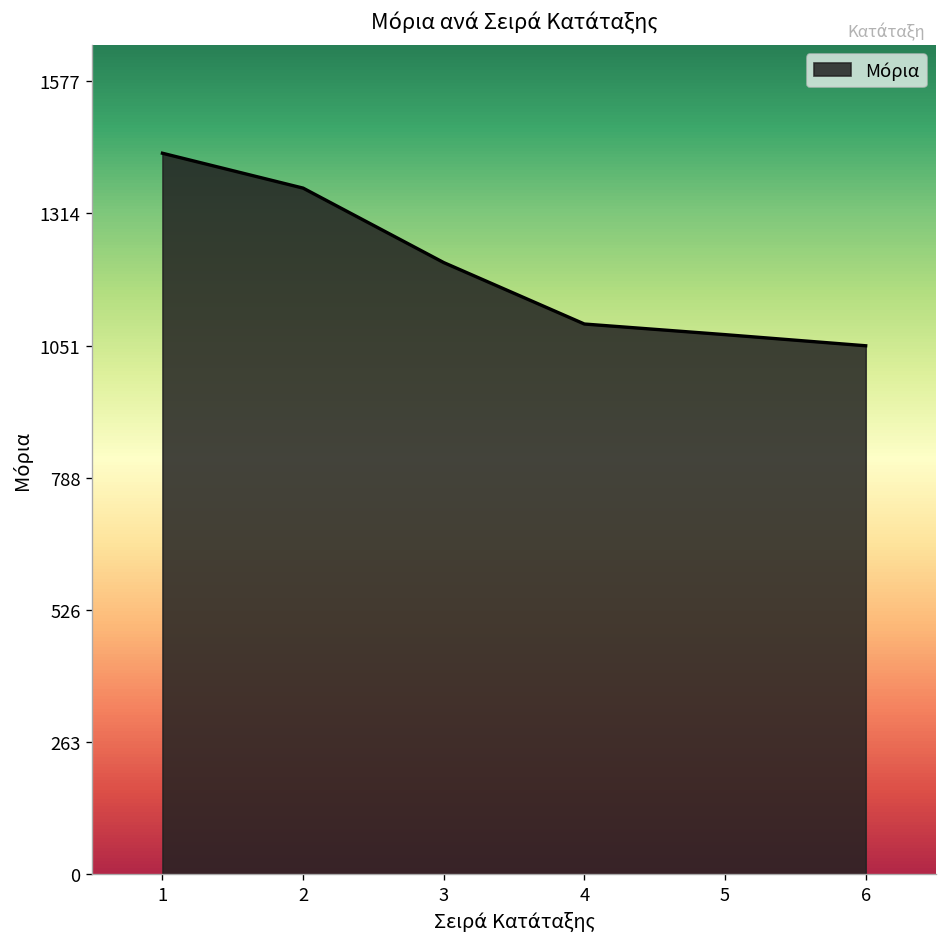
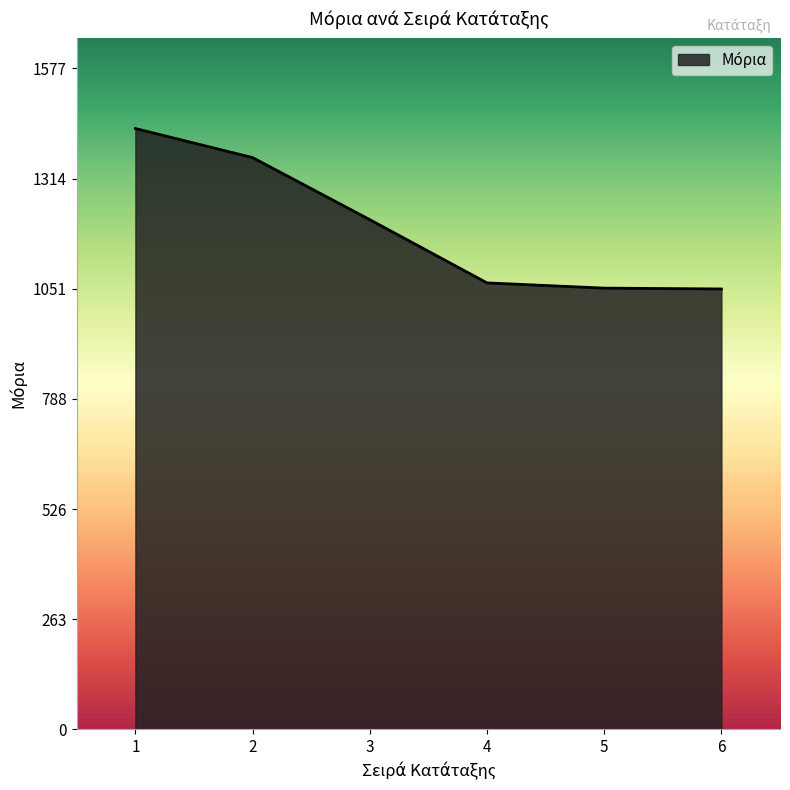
4: 1090 -> 1070
5: 1070 -> 1050
